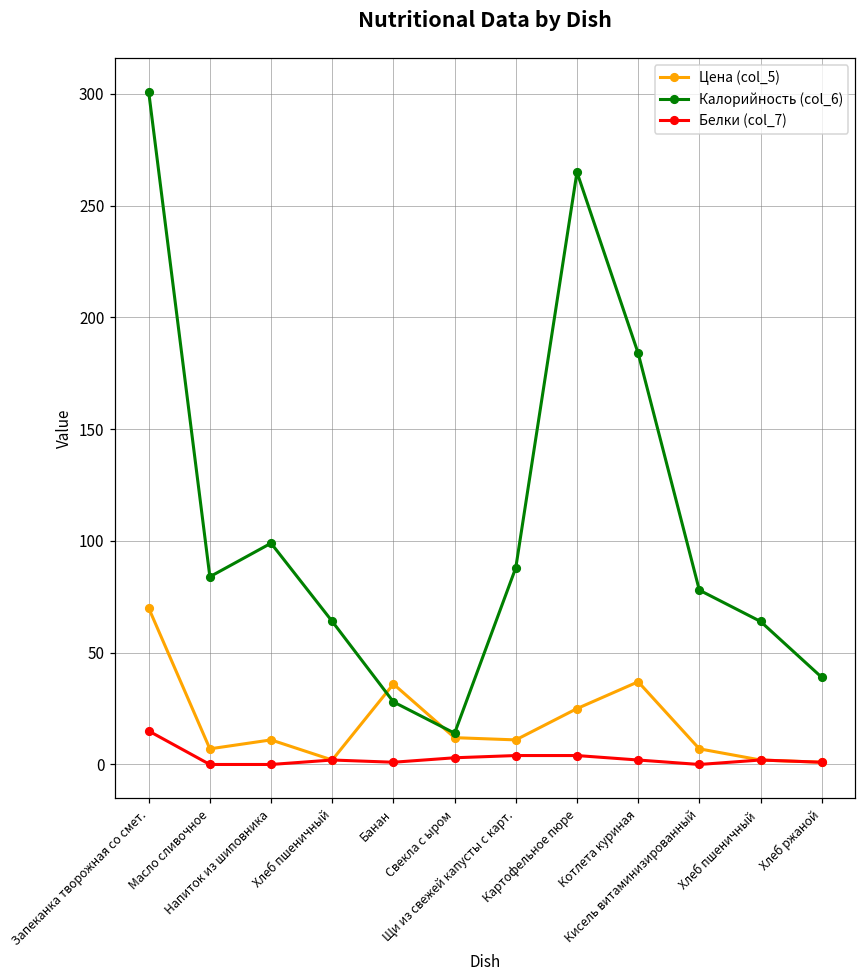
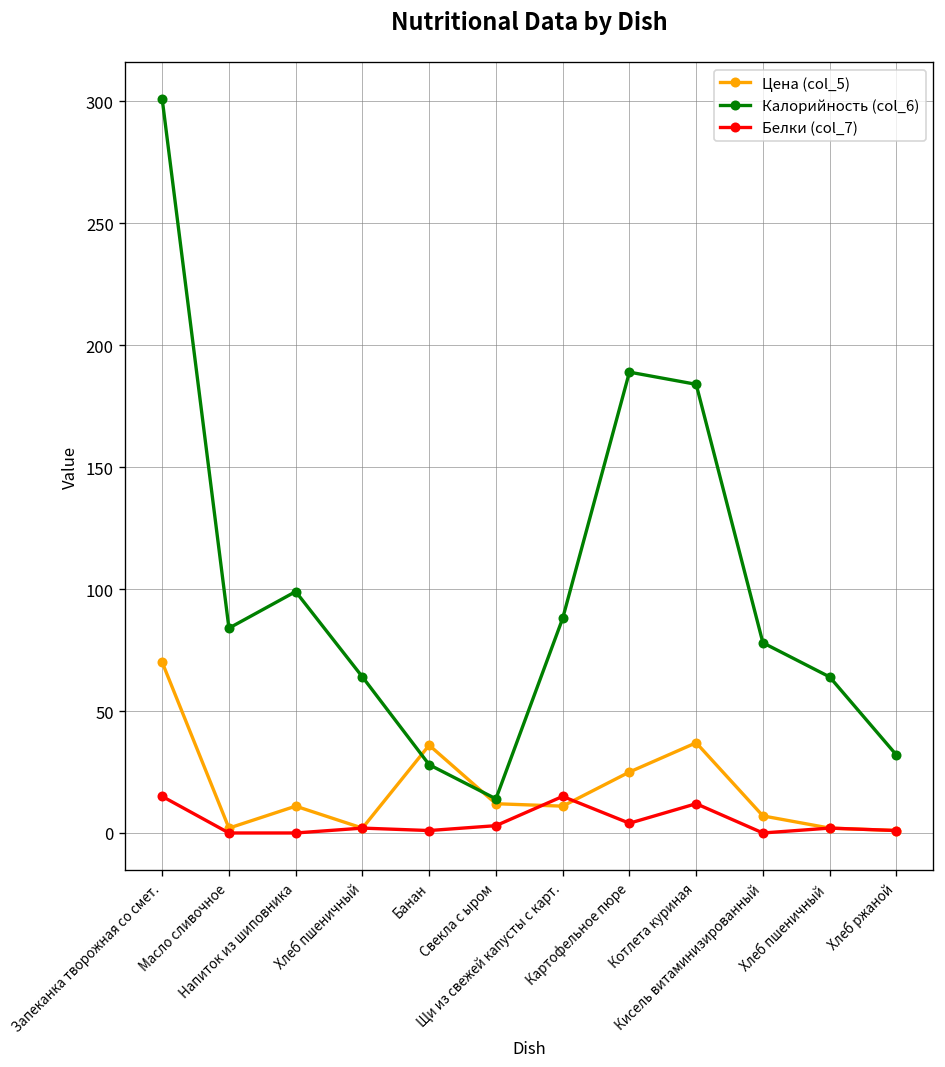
Цена (col_5), Масло сливочное: 7 -> 2
Белки (col_7), Щи из свежей капусты с карт.: 4 -> 15
Калорийность (col_6), Картофельное пюре: 265 -> 189
Белки (col_7), Котлета куриная: 2 -> 12
Калорийность (col_6), Хлеб ржаной: 39 -> 32
